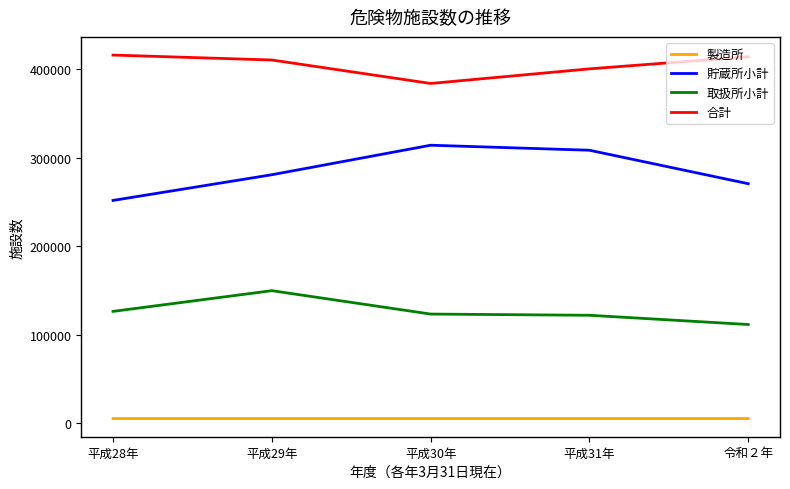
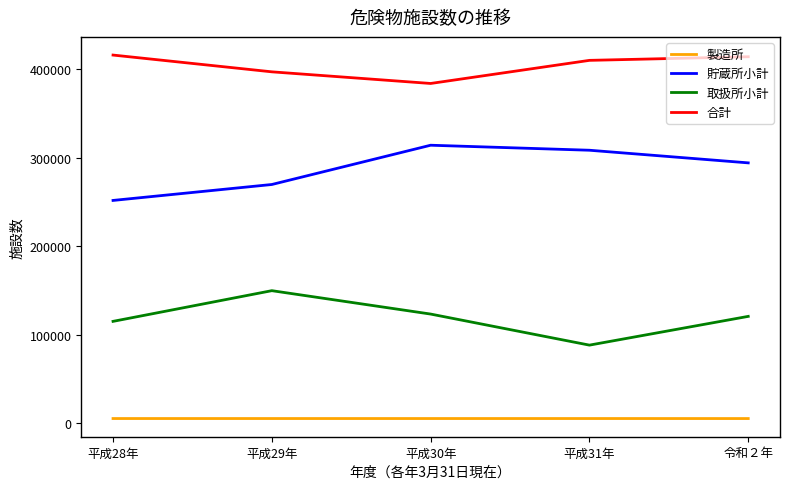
取扱所小計, 平成28年: 130000 -> 120000
貯蔵所小計, 平成29年: 280000 -> 270000
合計, 平成29年: 410000 -> 400000
取扱所小計, 平成31年: 120000 -> 90000
合計, 平成31年: 400000 -> 410000
貯蔵所小計, 令和２年: 270000 -> 290000
取扱所小計, 令和２年: 110000 -> 120000
